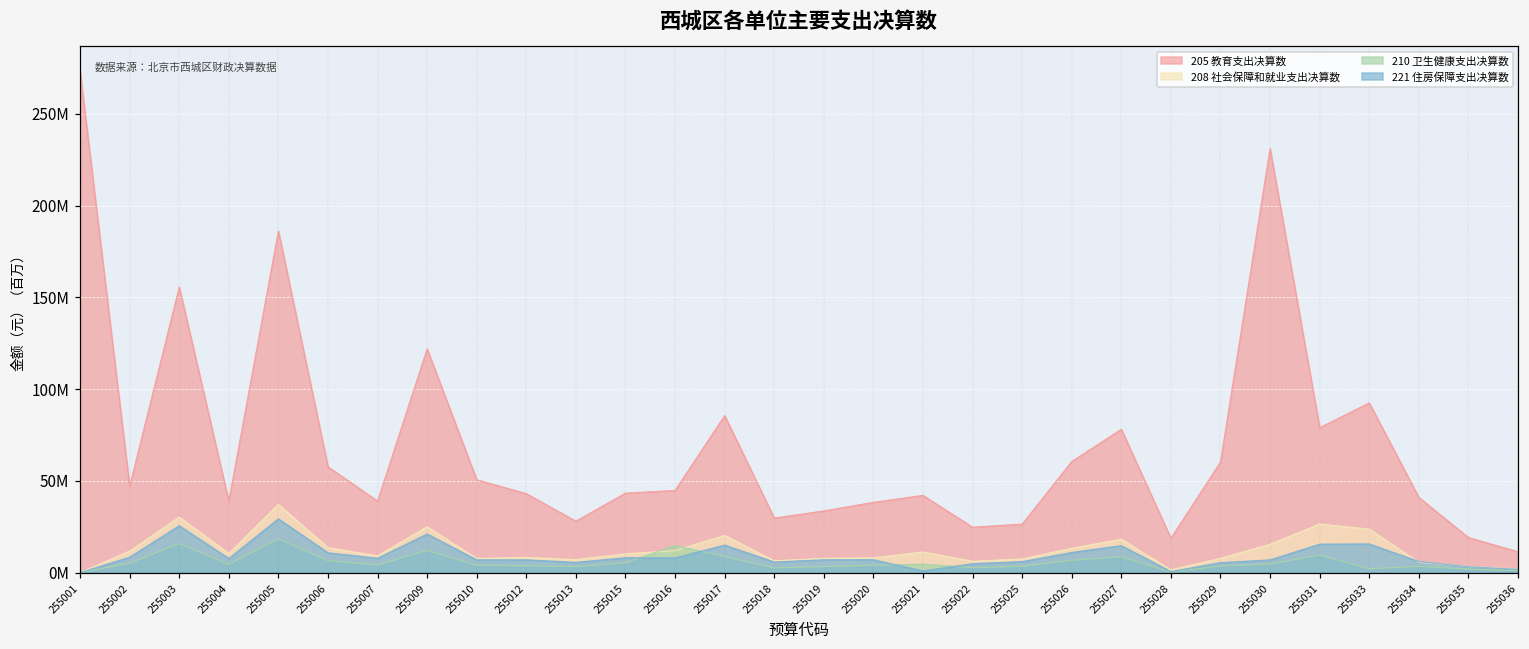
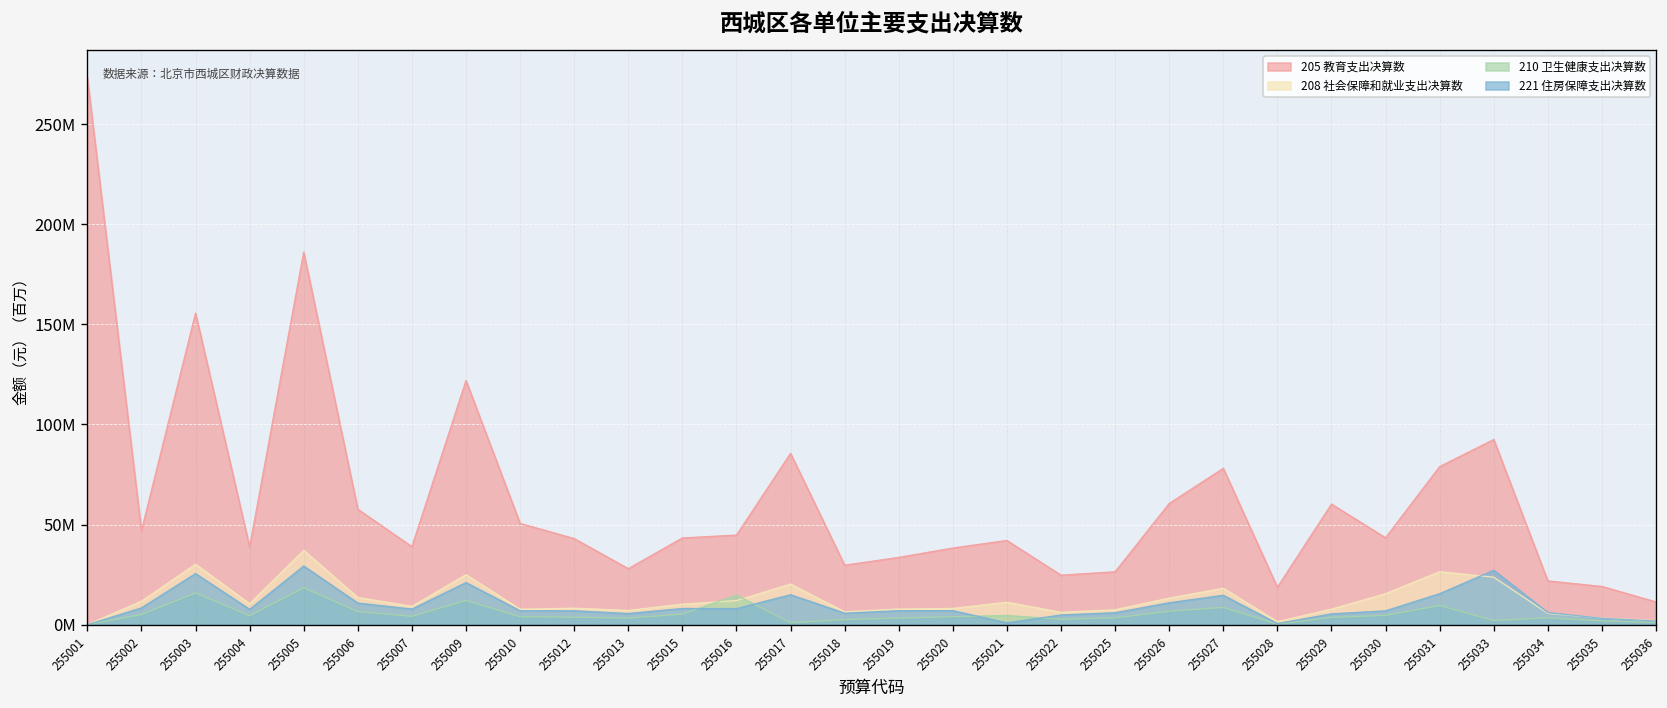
210 卫生健康支出决算数, 255017: 9000000 -> 1000000
205 教育支出决算数, 255030: 231000000 -> 43000000
221 住房保障支出决算数, 255033: 16000000 -> 27000000
205 教育支出决算数, 255034: 41000000 -> 22000000
